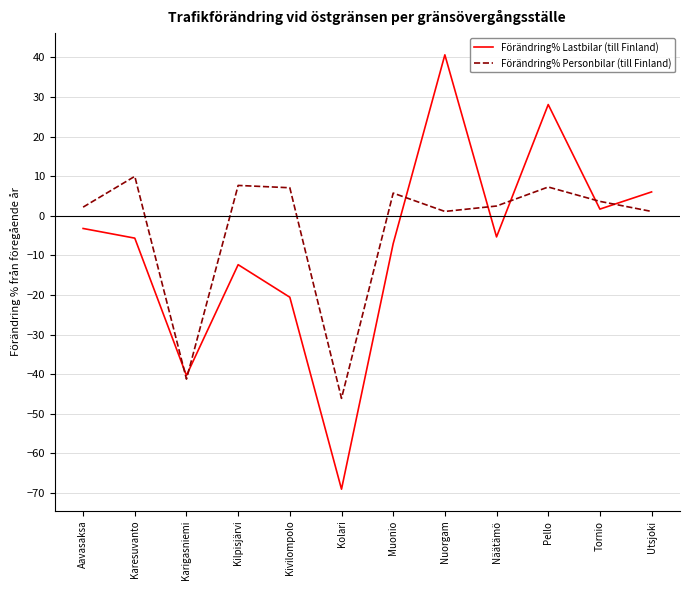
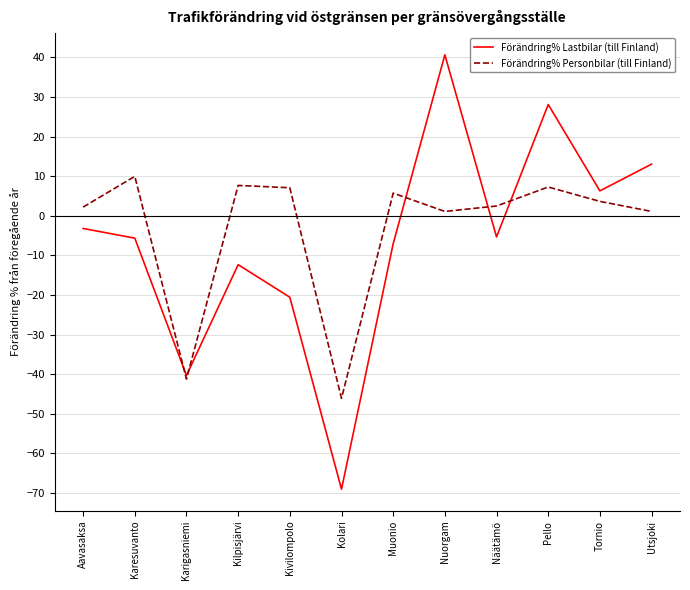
Förändring% Lastbilar (till Finland), Tornio: 2 -> 6
Förändring% Lastbilar (till Finland), Utsjoki: 6 -> 13
